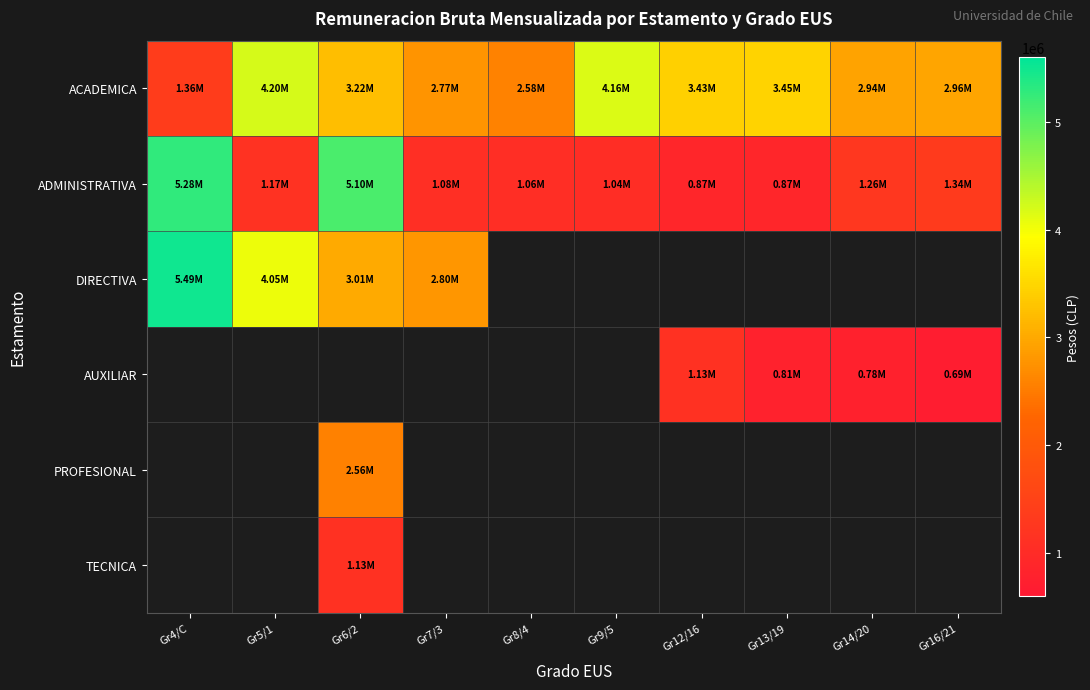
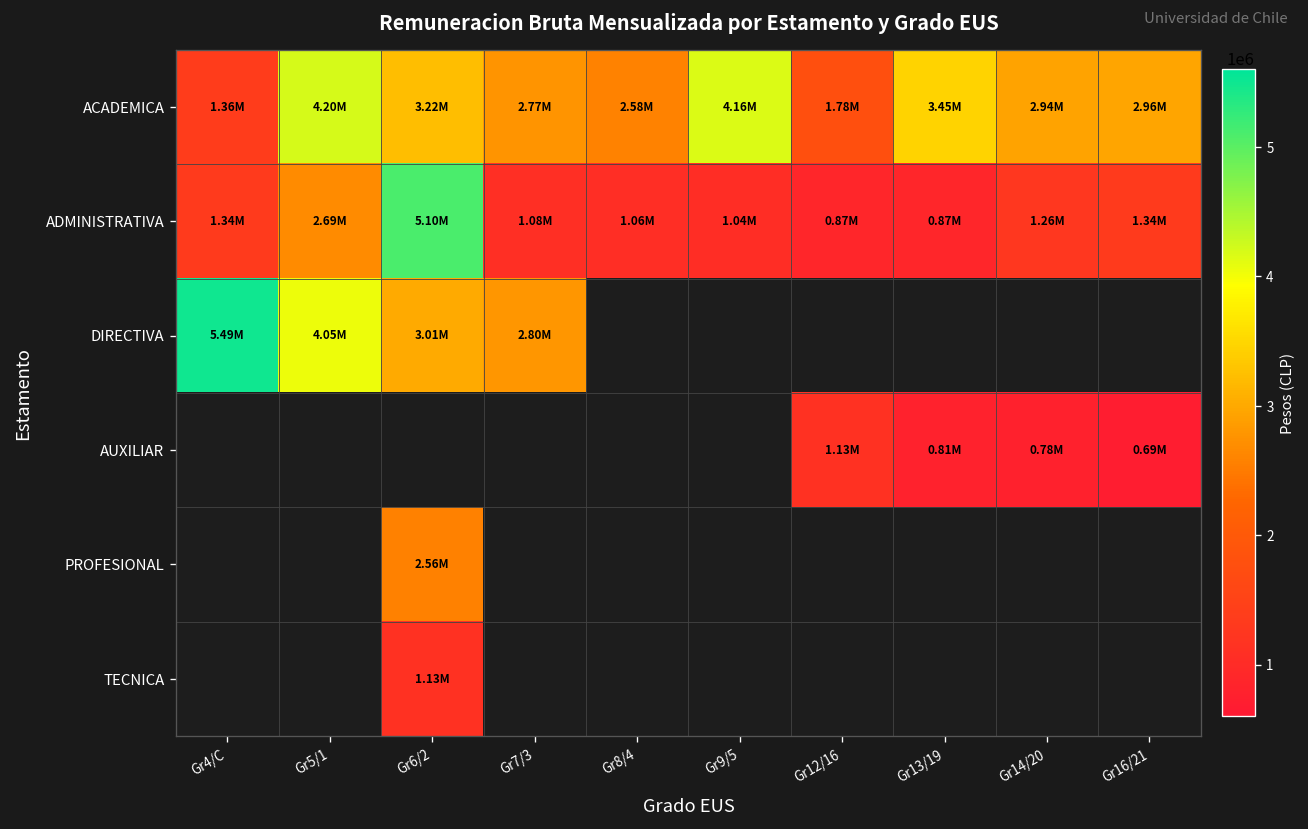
ACADEMICA, Gr12/16: 3.43M -> 1.78M
ADMINISTRATIVA, Gr4/C: 5.28M -> 1.34M
ADMINISTRATIVA, Gr5/1: 1.17M -> 2.69M
